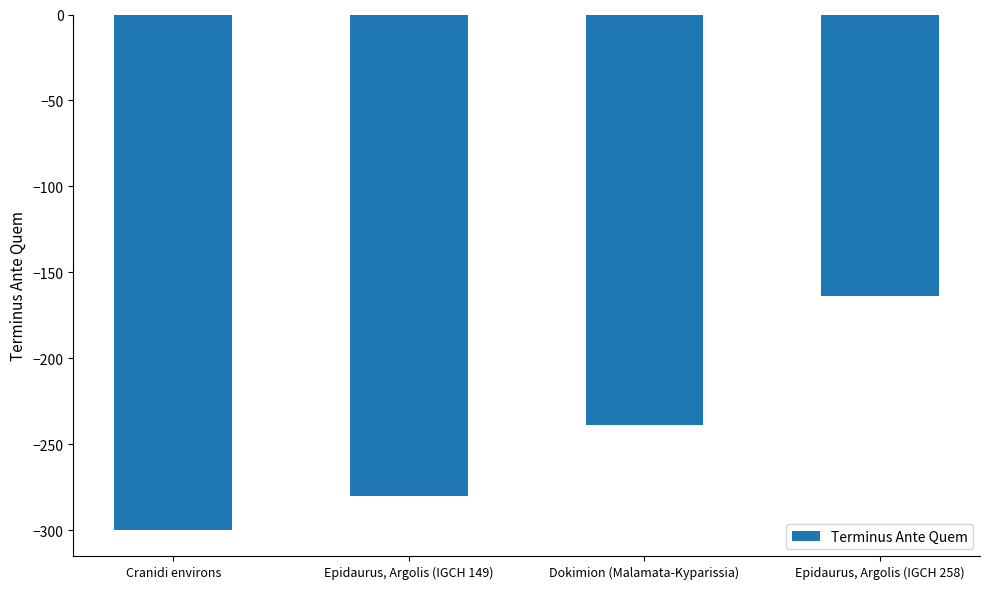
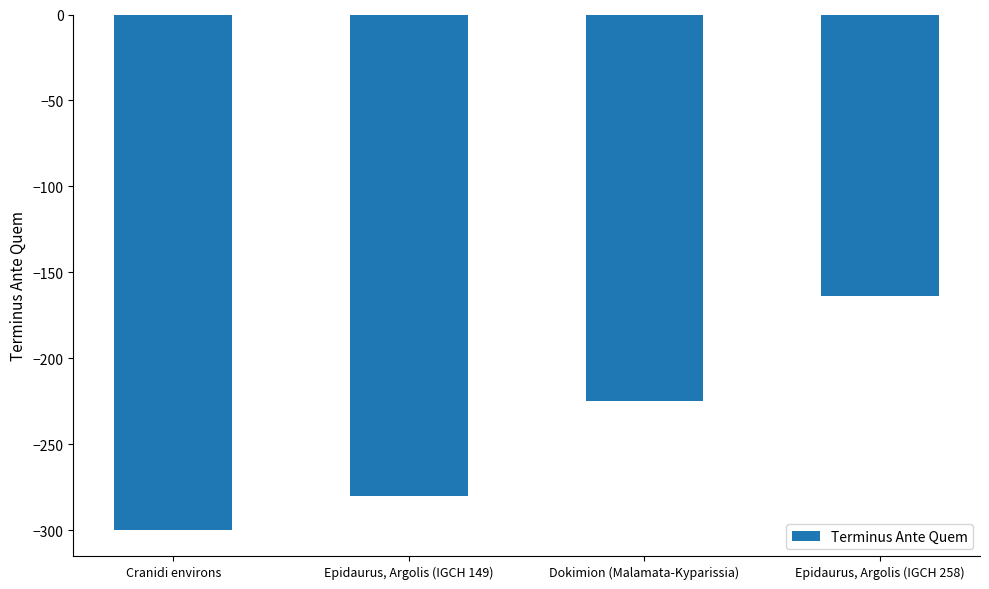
Dokimion (Malamata-Kyparissia): -239 -> -225
